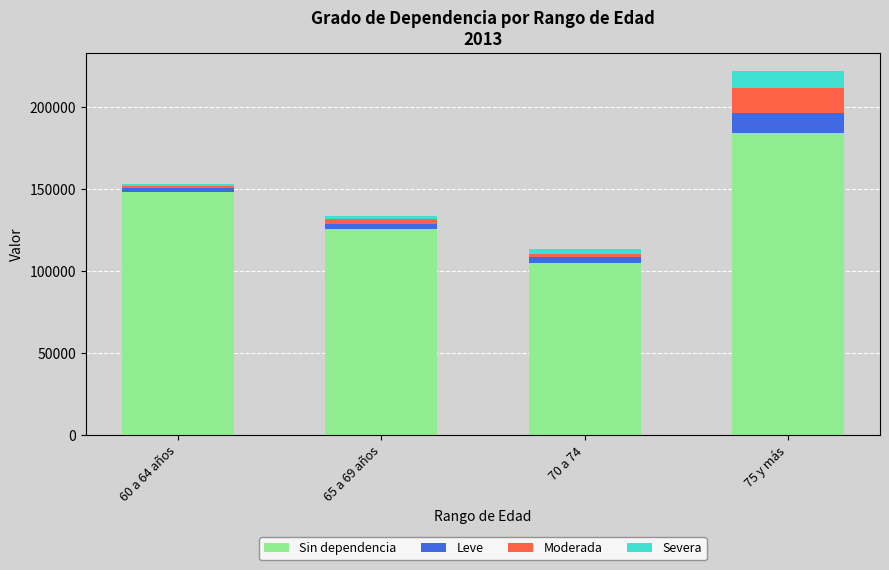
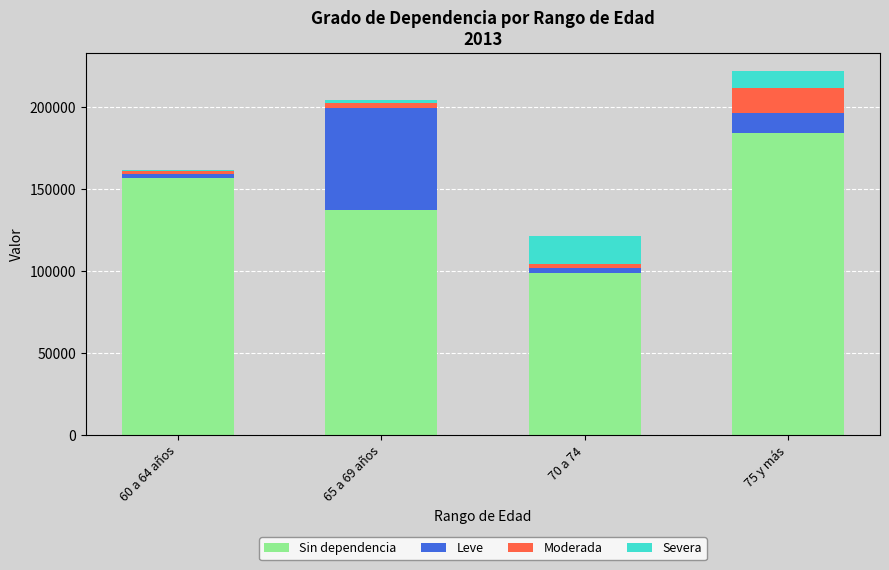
Sin dependencia, 60 a 64 años: 148000 -> 157000
Sin dependencia, 65 a 69 años: 125000 -> 137000
Leve, 65 a 69 años: 3000 -> 62000
Sin dependencia, 70 a 74: 105000 -> 99000
Severa, 70 a 74: 3000 -> 17000
